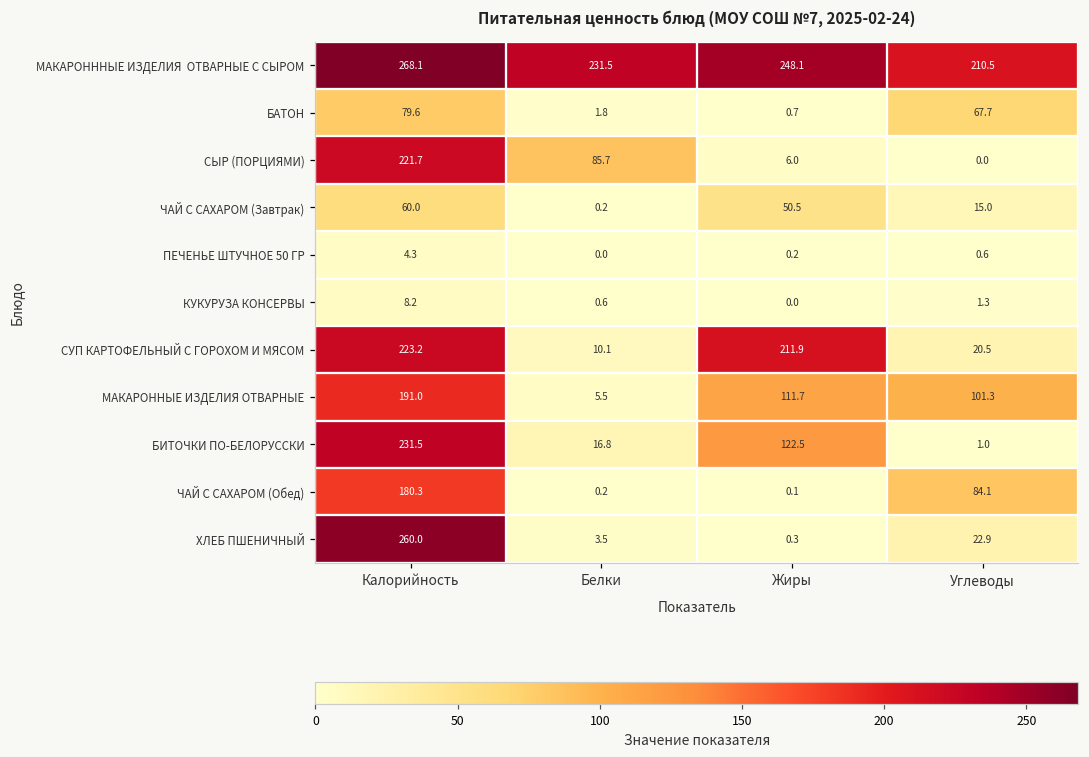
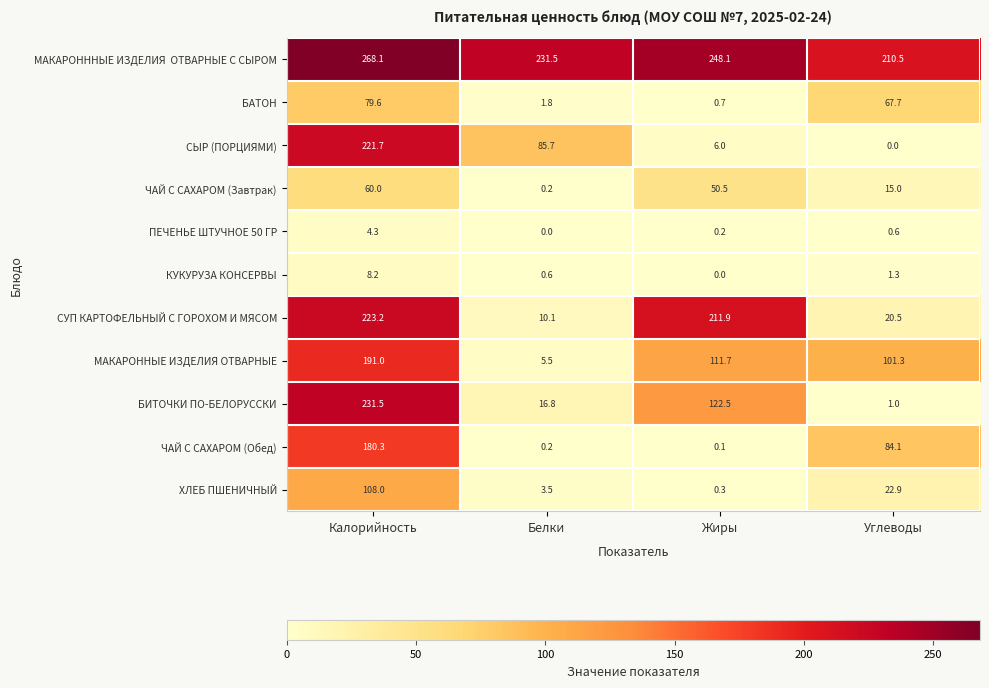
ХЛЕБ ПШЕНИЧНЫЙ, Калорийность: 260.0 -> 108.0
